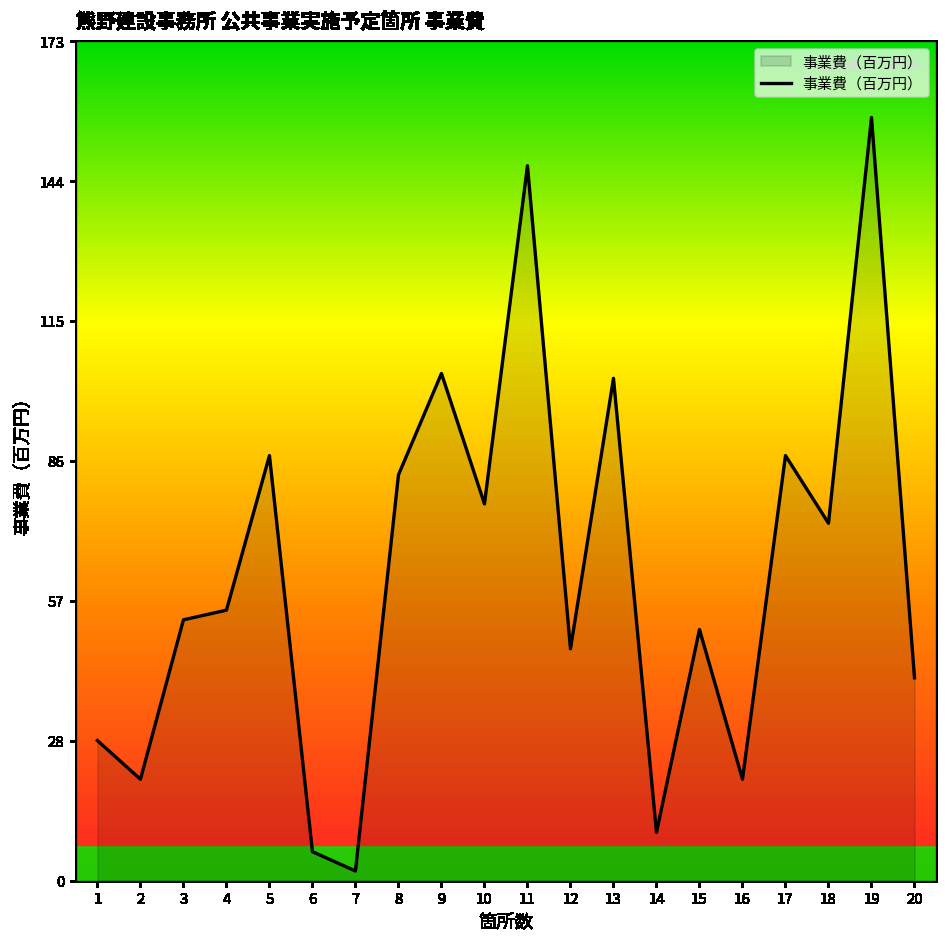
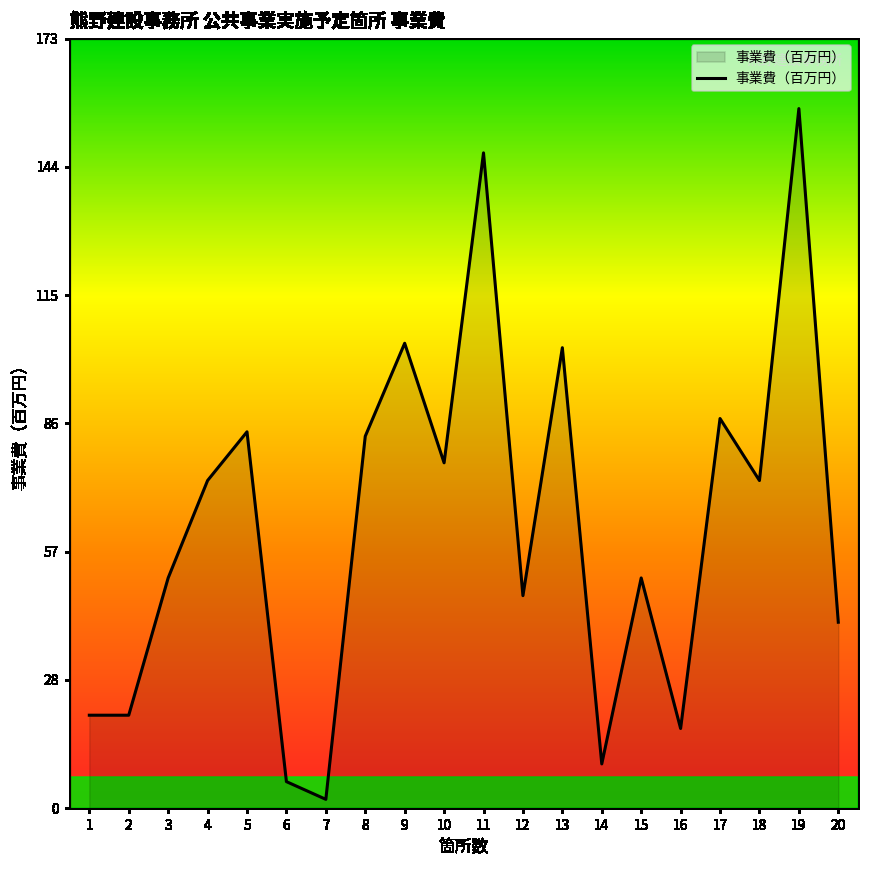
1: 29 -> 21
3: 54 -> 52
4: 56 -> 74
5: 88 -> 85
16: 21 -> 18
